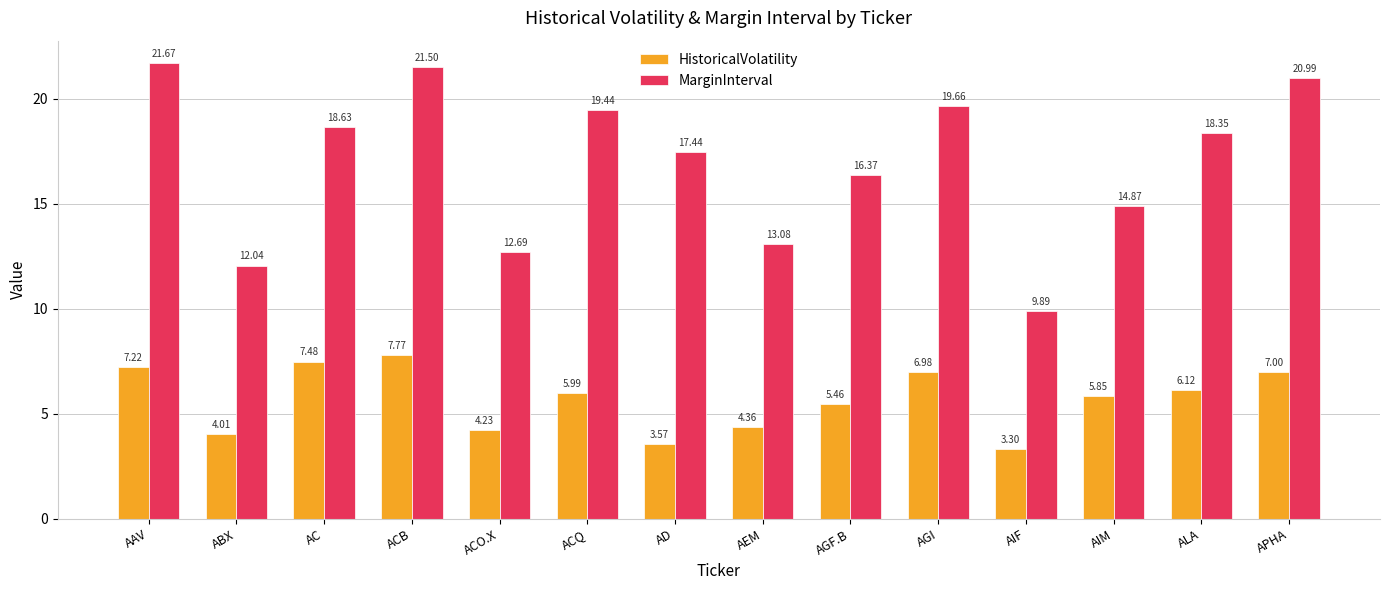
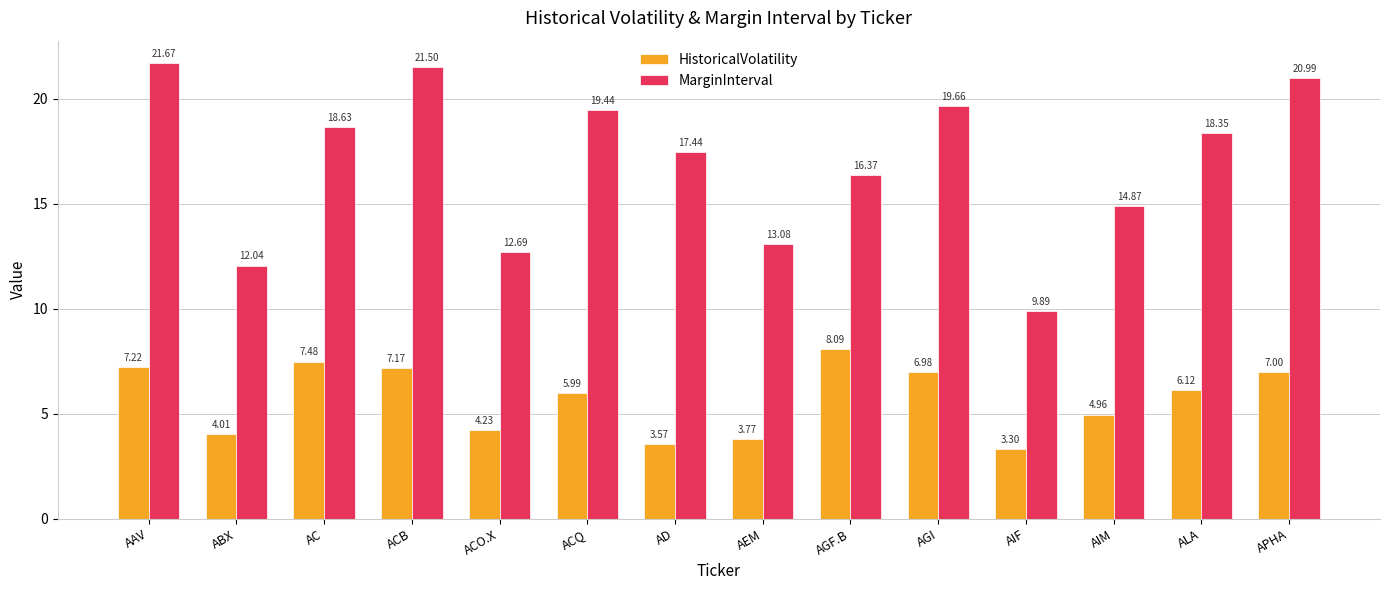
HistoricalVolatility, ACB: 7.77 -> 7.17
HistoricalVolatility, AEM: 4.36 -> 3.77
HistoricalVolatility, AGF.B: 5.46 -> 8.09
HistoricalVolatility, AIM: 5.85 -> 4.96
